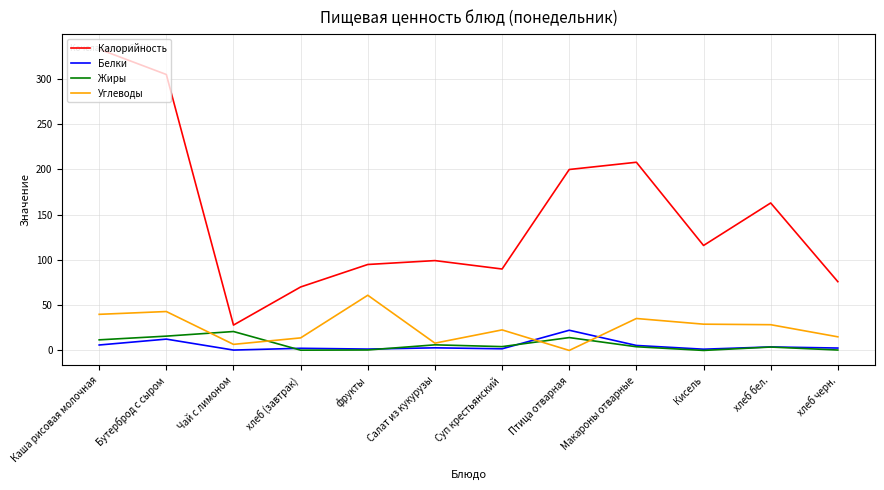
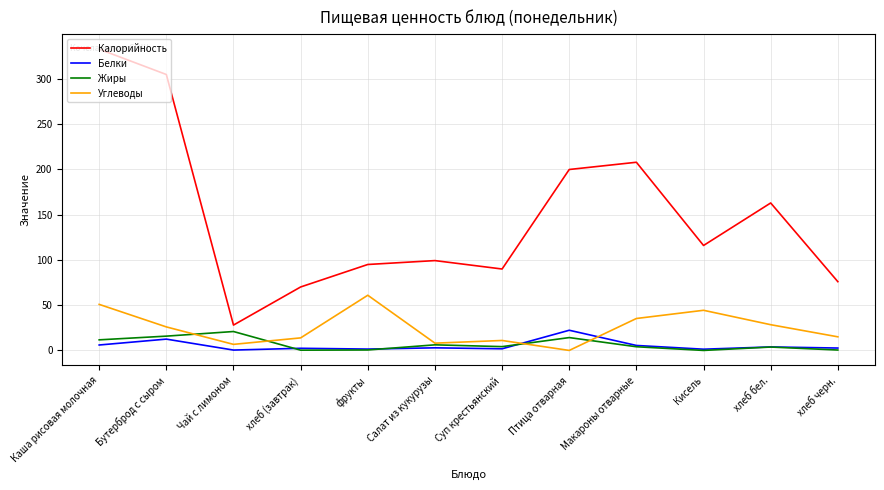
Углеводы, Каша рисовая молочная: 40 -> 50
Углеводы, Бутерброд с сыром: 40 -> 30
Углеводы, Суп крестьянский: 20 -> 10
Углеводы, Кисель: 30 -> 40
